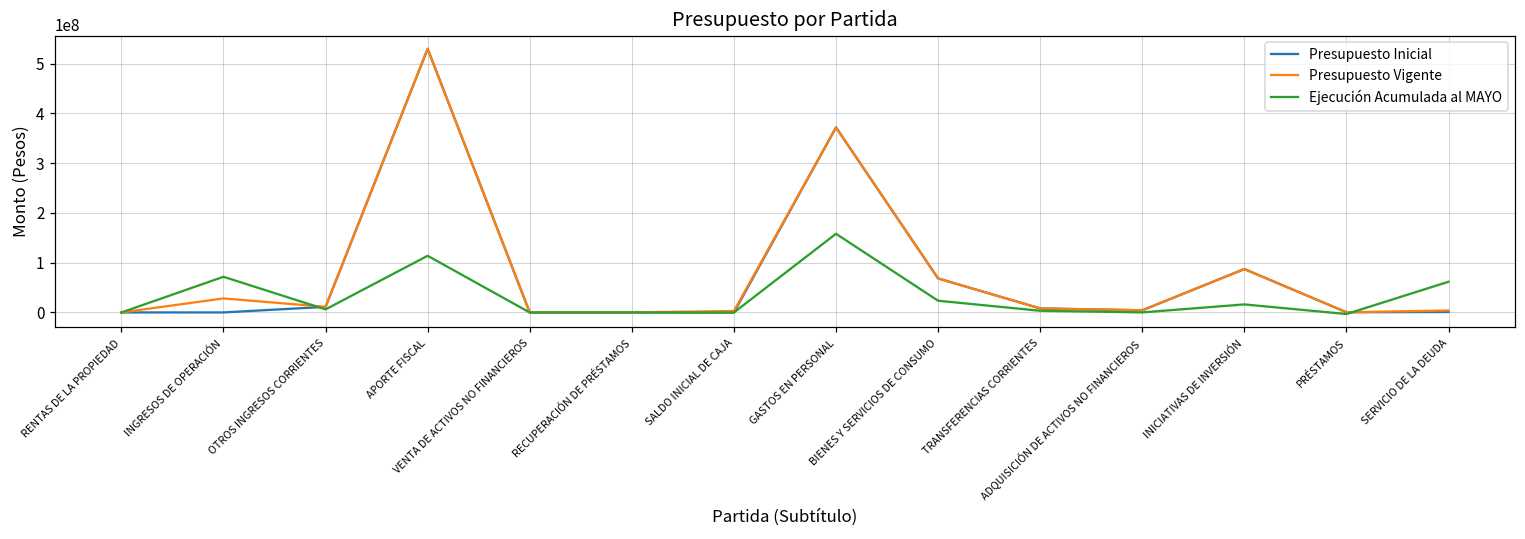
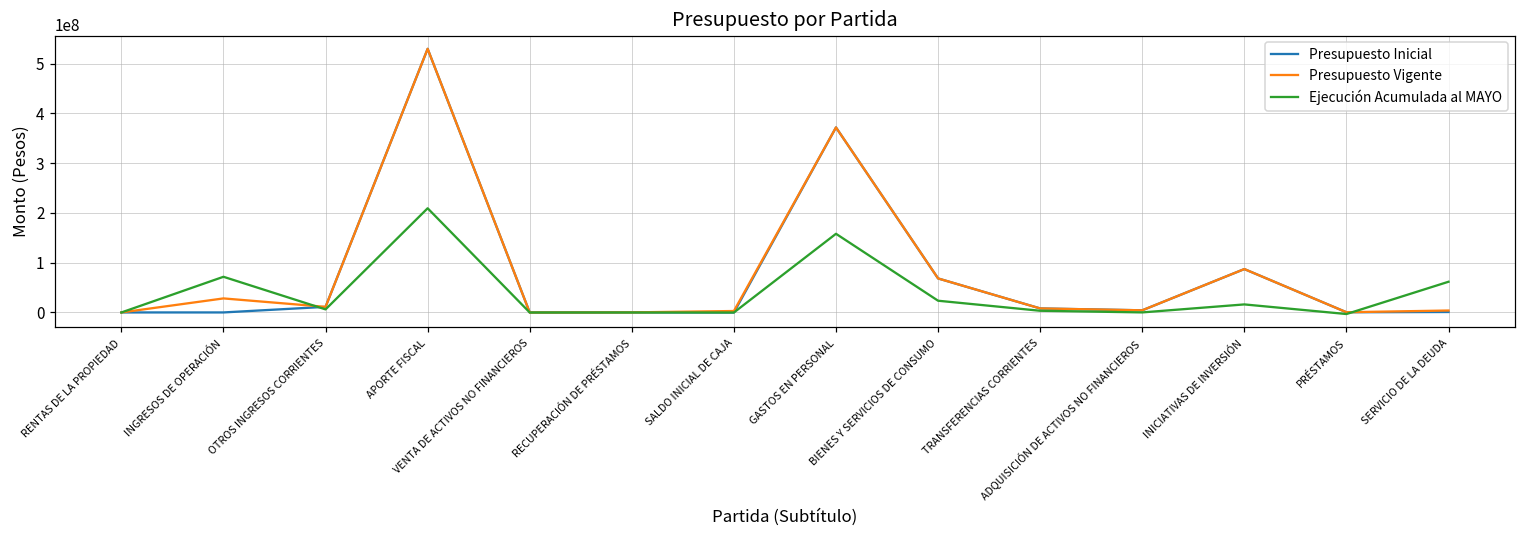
Ejecución Acumulada al MAYO, APORTE FISCAL: 110000000 -> 210000000
